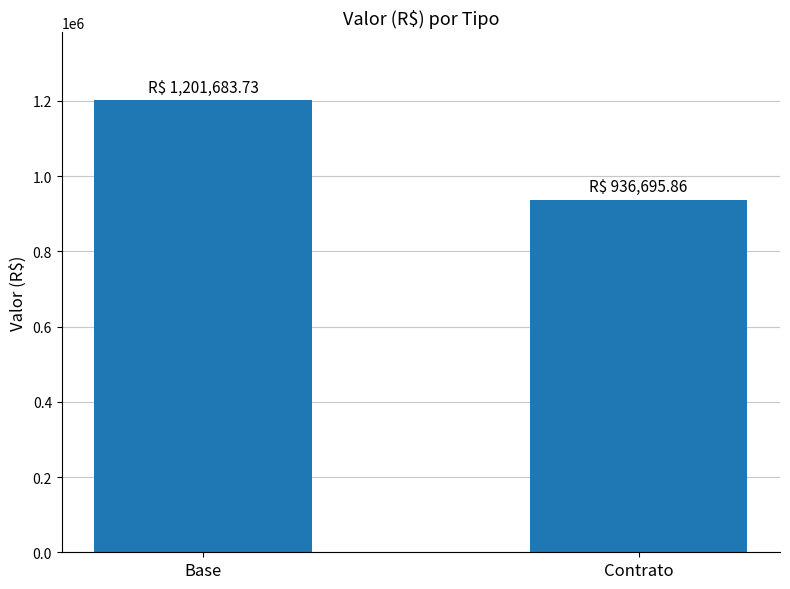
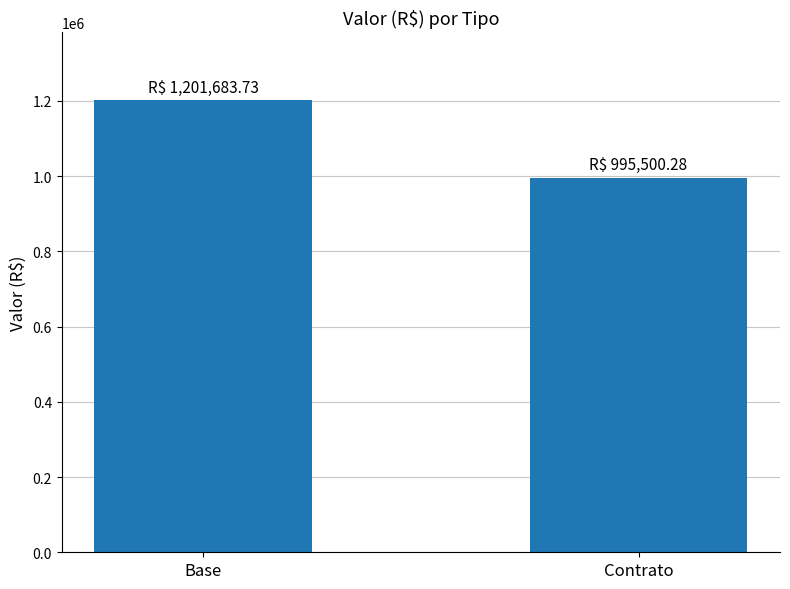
Contrato: 936,695.86 -> 995,500.28
